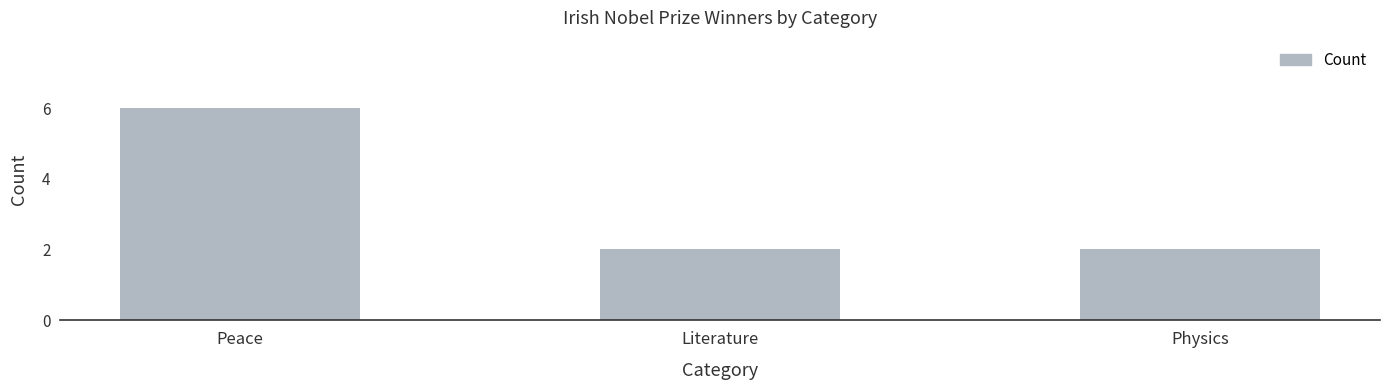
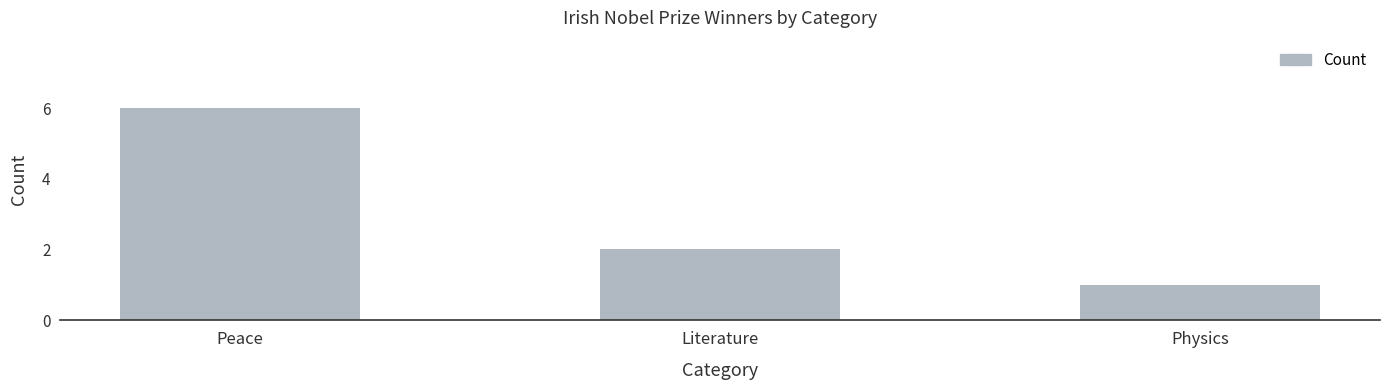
Physics: 2 -> 1
